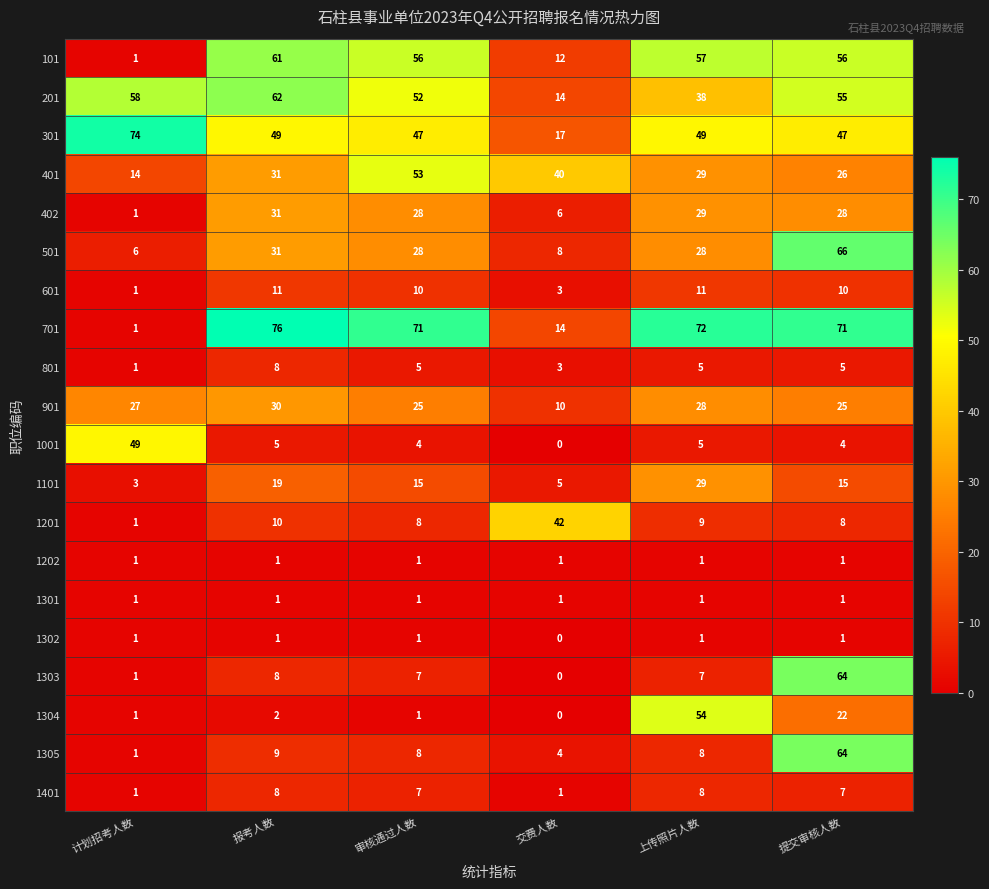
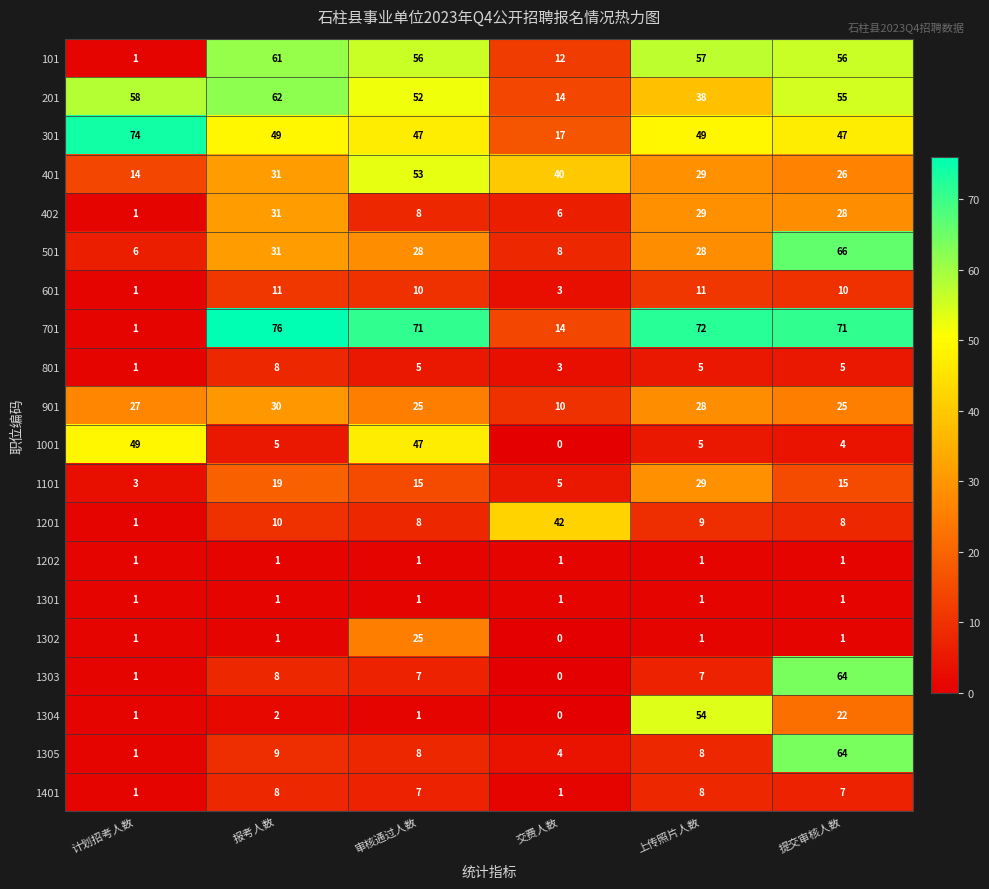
402, 审核通过人数: 28 -> 8
1001, 审核通过人数: 4 -> 47
1302, 审核通过人数: 1 -> 25
